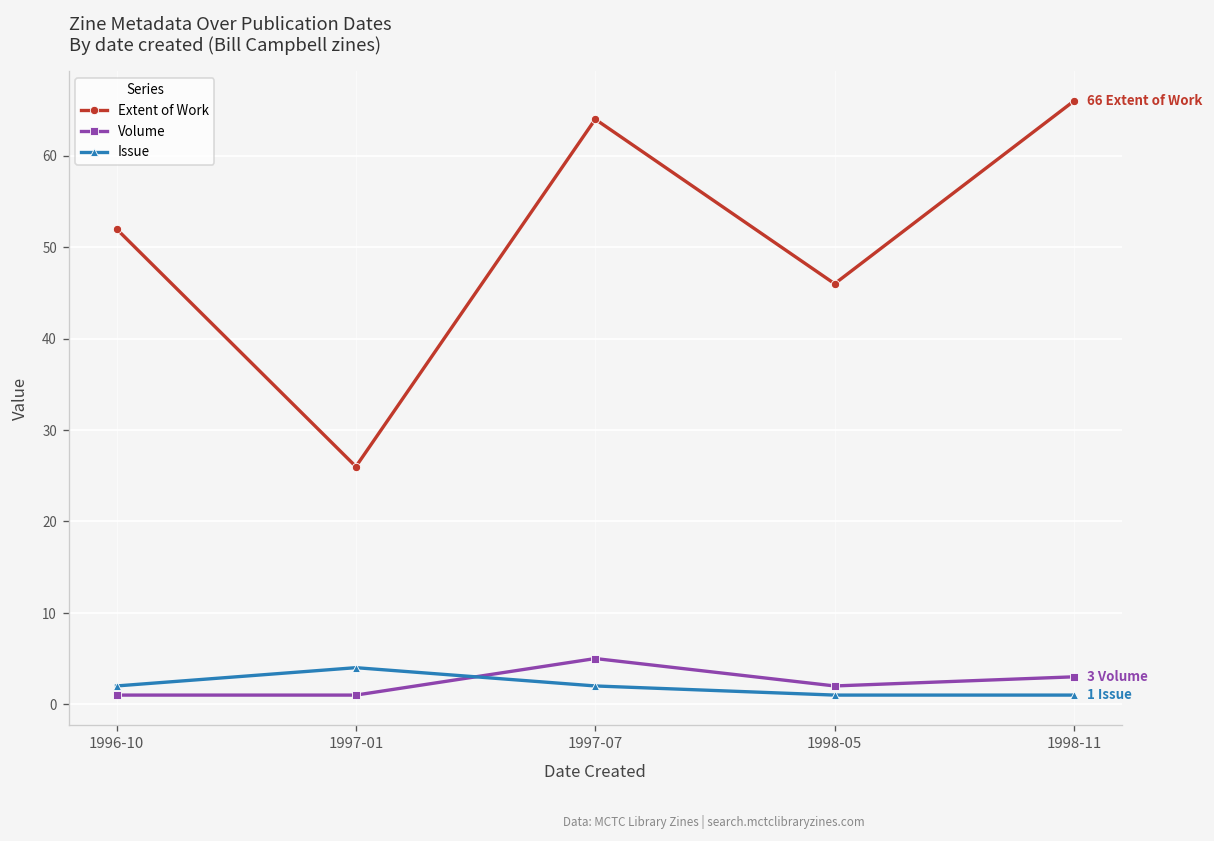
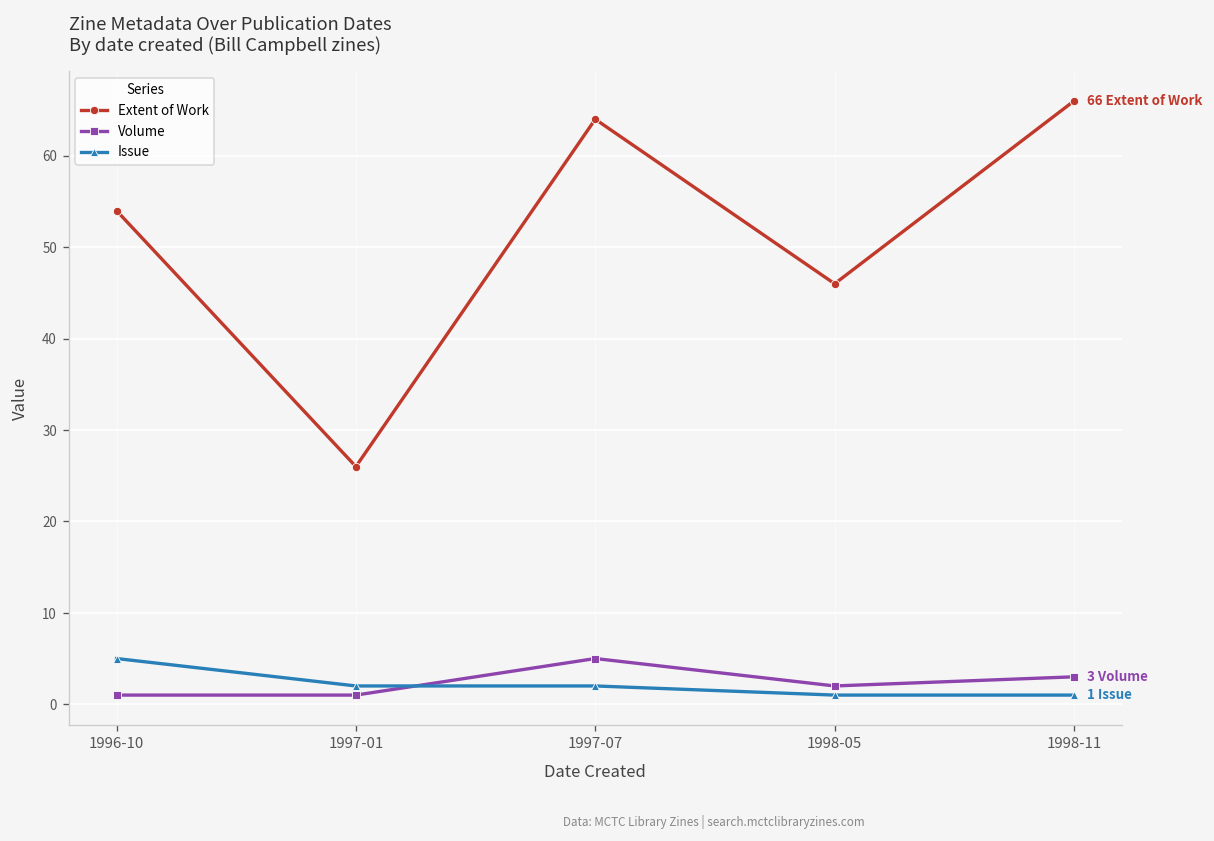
Extent of Work, 1996-10: 52 -> 54
Issue, 1996-10: 2 -> 5
Issue, 1997-01: 4 -> 2
